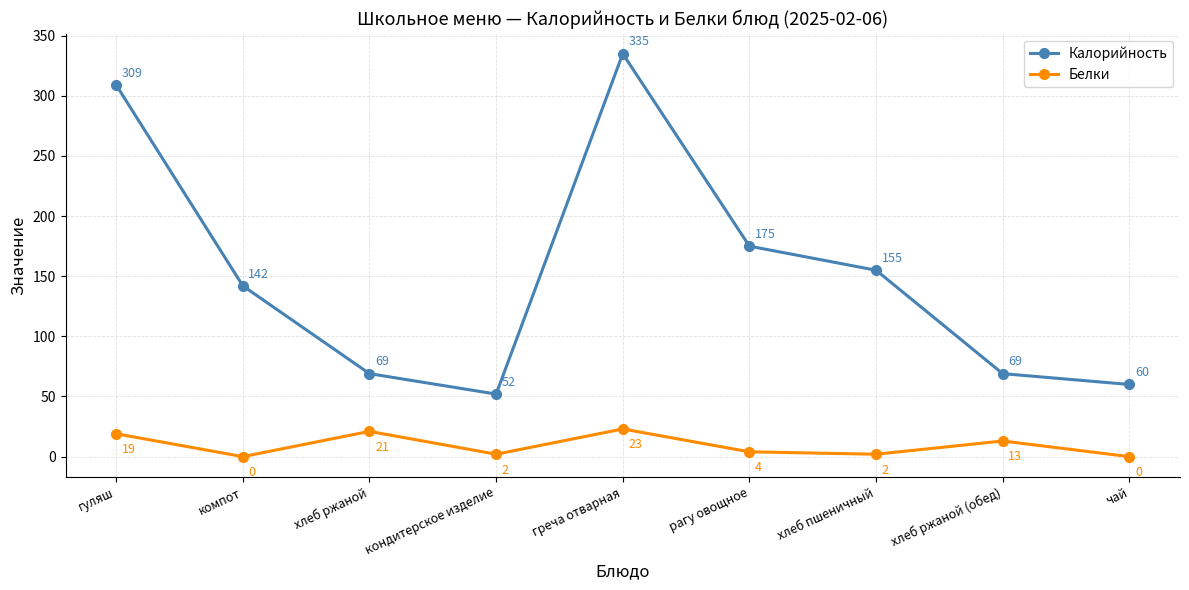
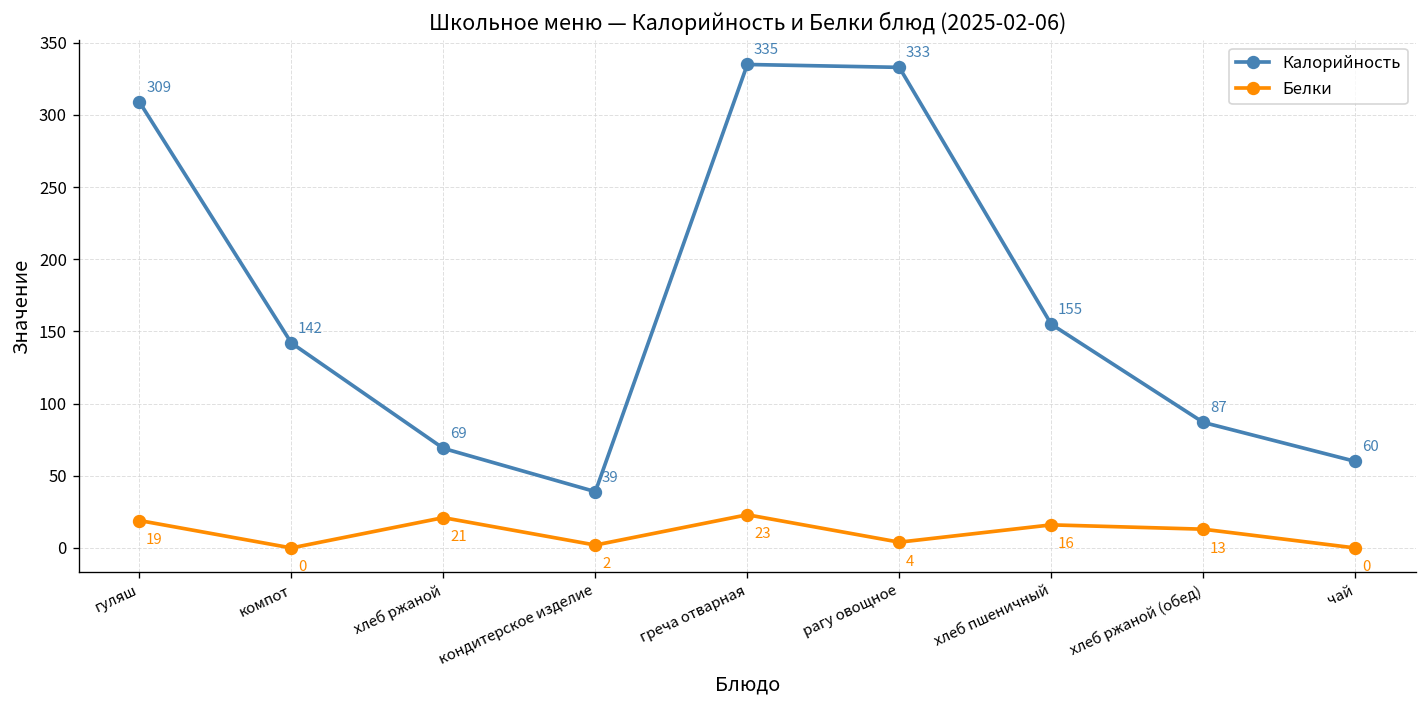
Калорийность, кондитерское изделие: 52 -> 39
Калорийность, рагу овощное: 175 -> 333
Белки, хлеб пшеничный: 2 -> 16
Калорийность, хлеб ржаной (обед): 69 -> 87
